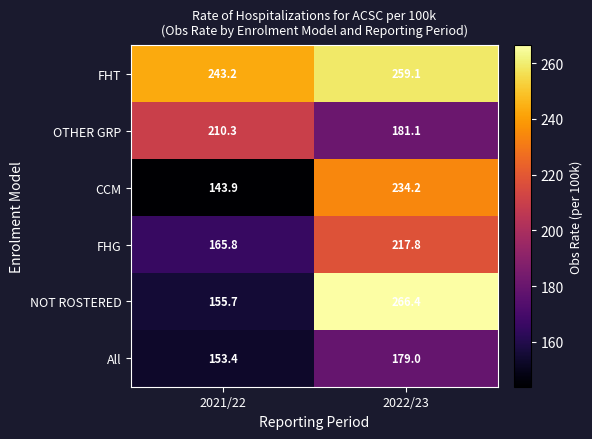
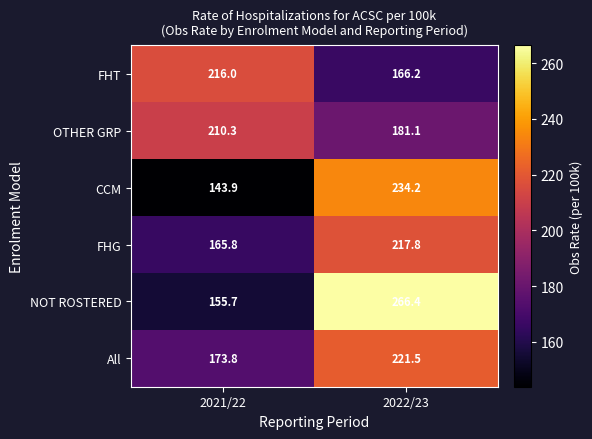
FHT, 2021/22: 243.2 -> 216.0
FHT, 2022/23: 259.1 -> 166.2
All, 2021/22: 153.4 -> 173.8
All, 2022/23: 179.0 -> 221.5
